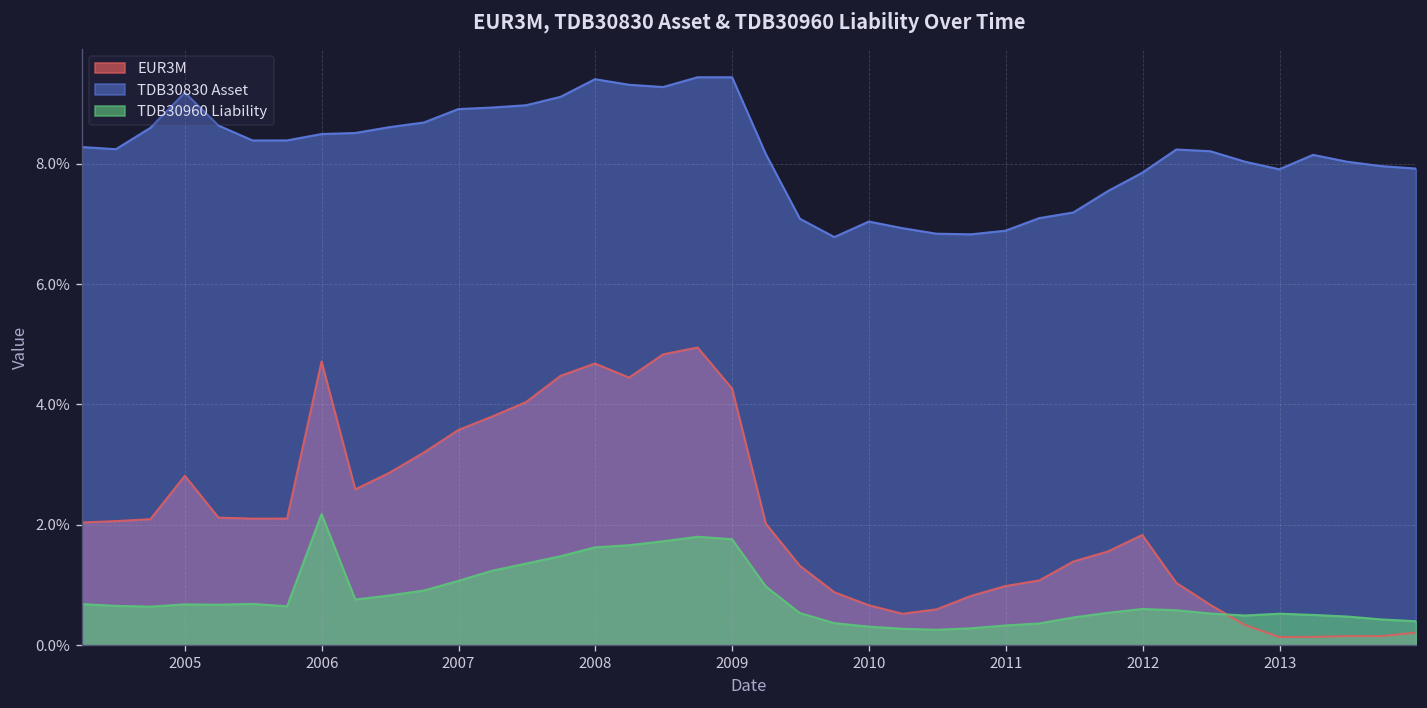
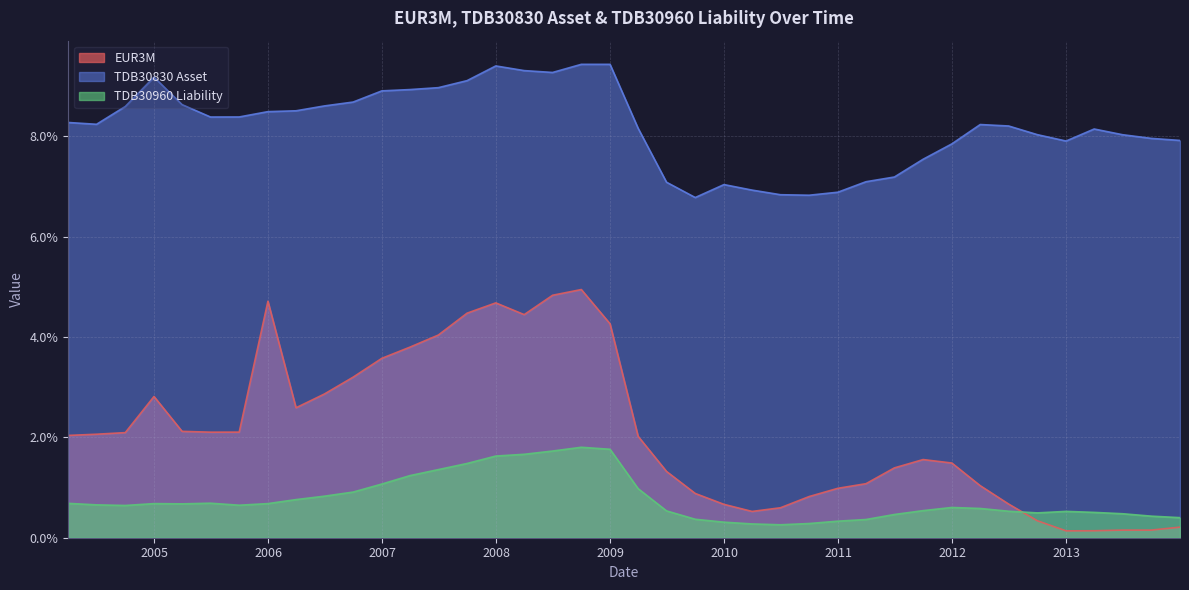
TDB30960 Liability, 2006: 2.2% -> 0.7%
EUR3M, 2012: 1.8% -> 1.5%
